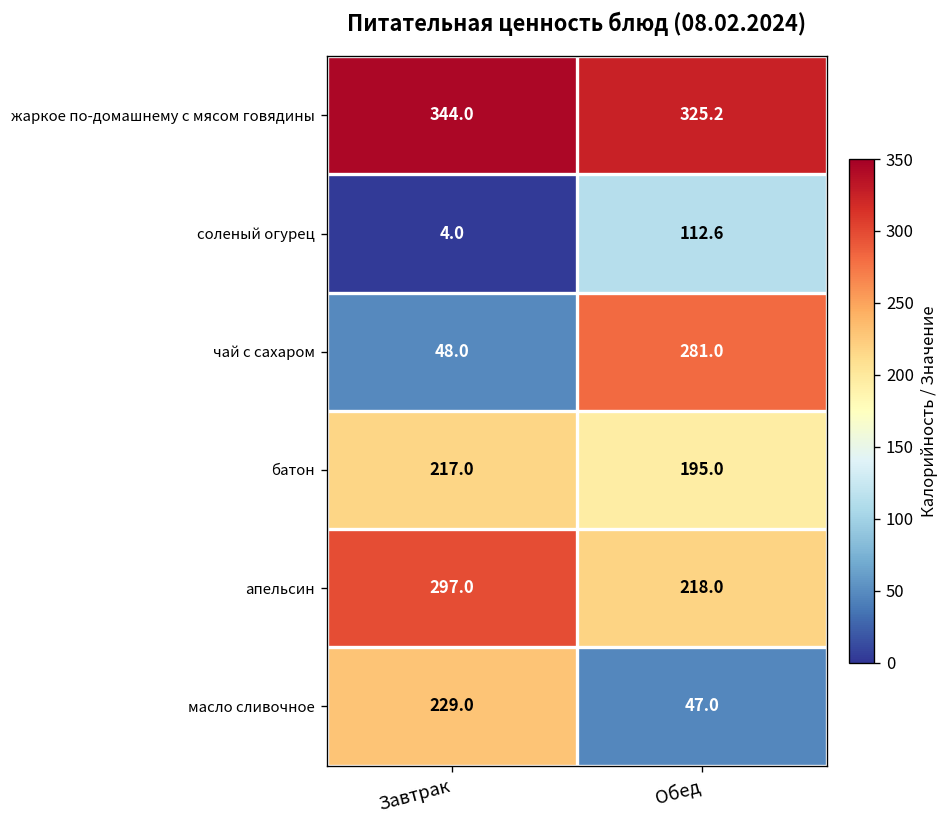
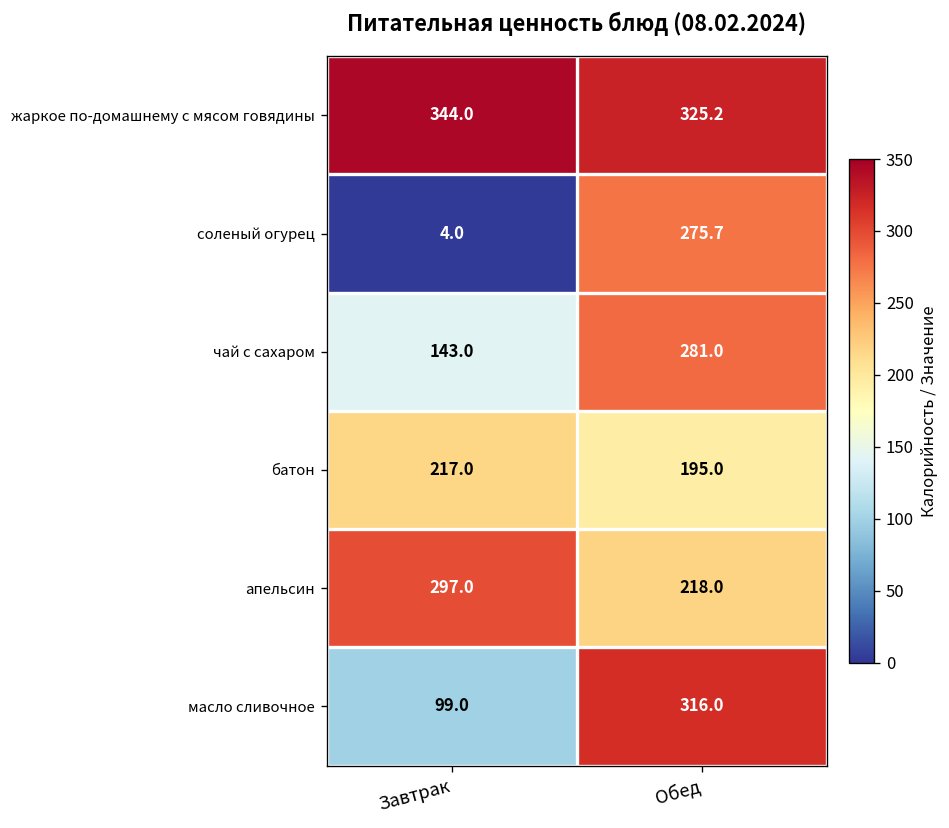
соленый огурец, Обед: 112.6 -> 275.7
чай с сахаром, Завтрак: 48.0 -> 143.0
масло сливочное, Завтрак: 229.0 -> 99.0
масло сливочное, Обед: 47.0 -> 316.0
